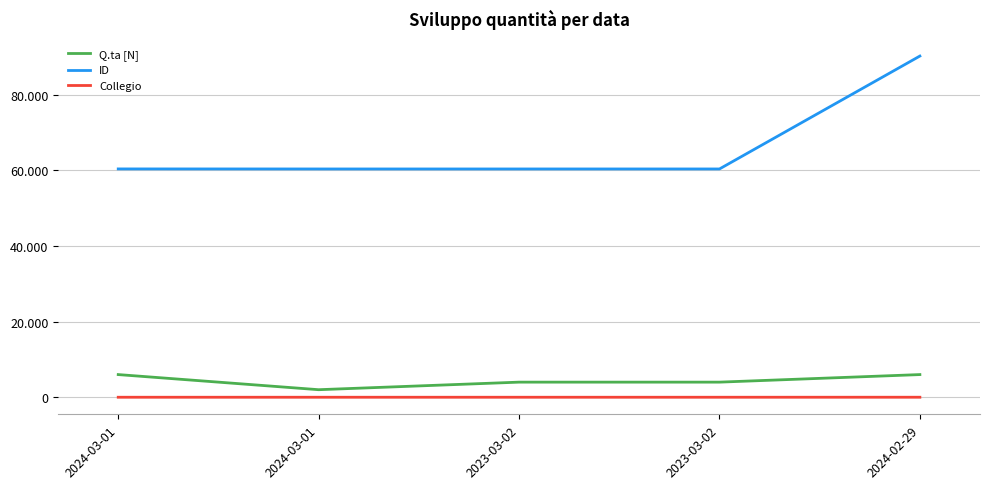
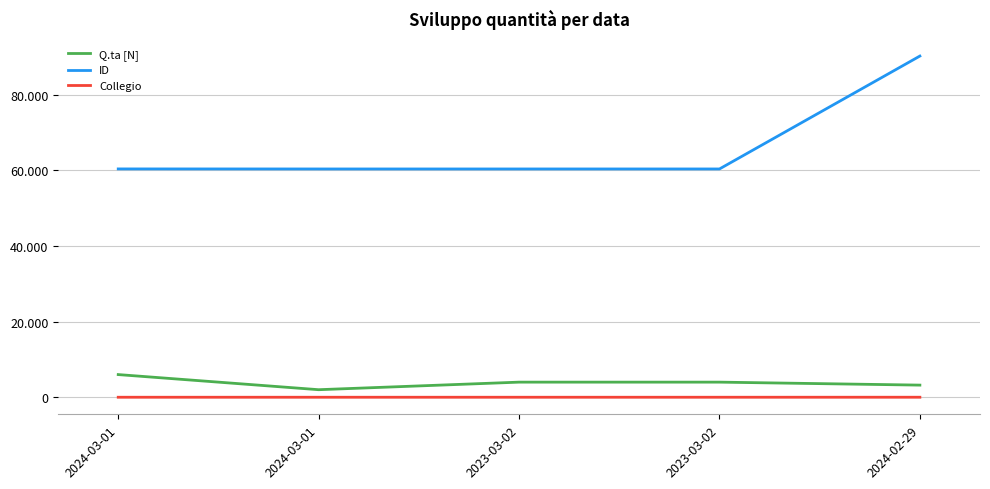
Q.ta [N], 2024-02-29: 6 -> 3
